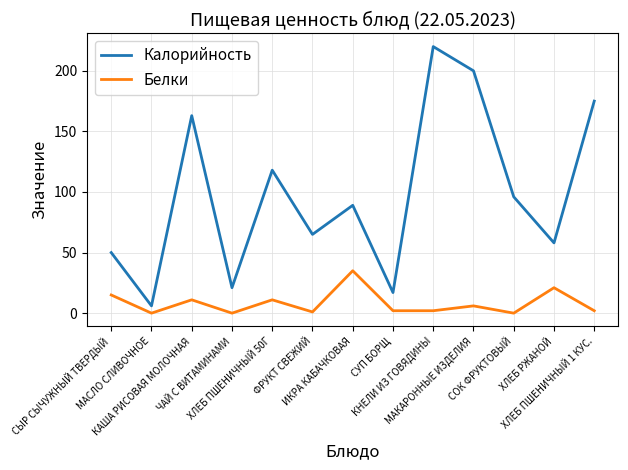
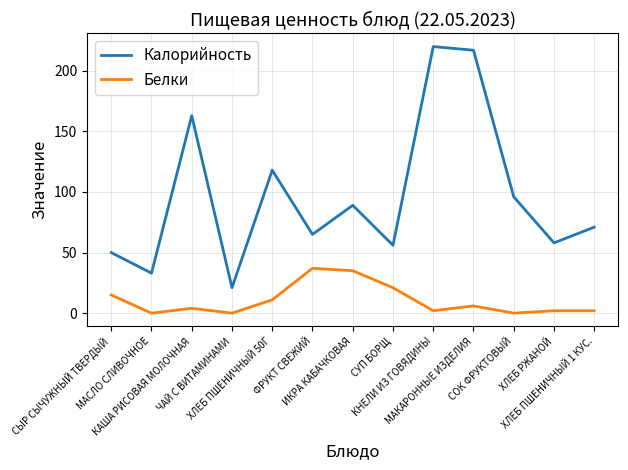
Калорийность, МАСЛО СЛИВОЧНОЕ: 6 -> 33
Белки, КАША РИСОВАЯ МОЛОЧНАЯ: 11 -> 4
Белки, ФРУКТ СВЕЖИЙ: 1 -> 37
Калорийность, СУП БОРЩ: 17 -> 56
Белки, СУП БОРЩ: 2 -> 21
Калорийность, МАКАРОННЫЕ ИЗДЕЛИЯ: 200 -> 217
Белки, ХЛЕБ РЖАНОЙ: 21 -> 2
Калорийность, ХЛЕБ ПШЕНИЧНЫЙ 1 КУС.: 175 -> 71
